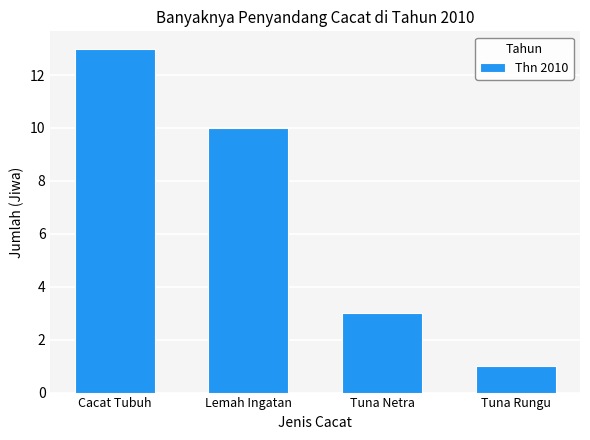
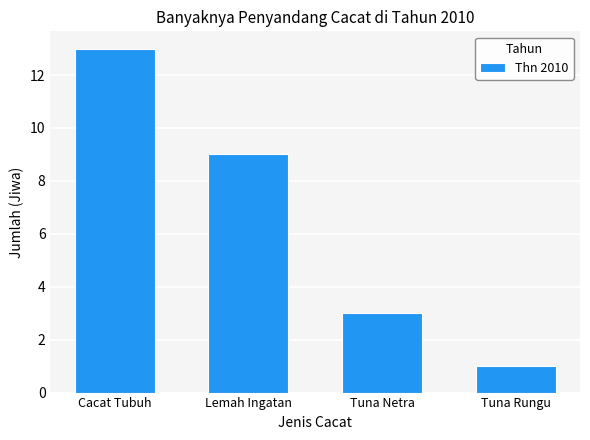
Lemah Ingatan: 10 -> 9
